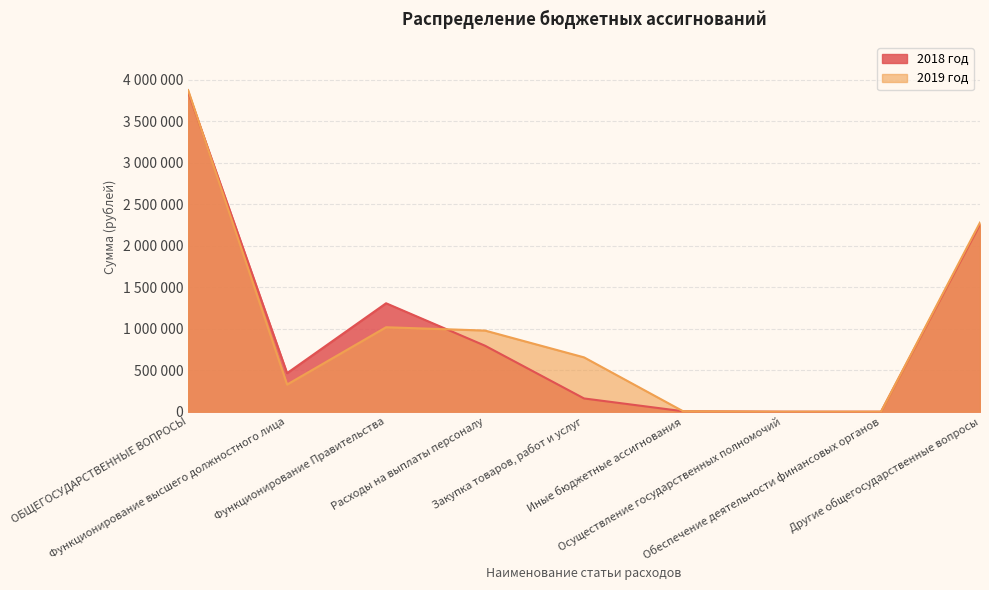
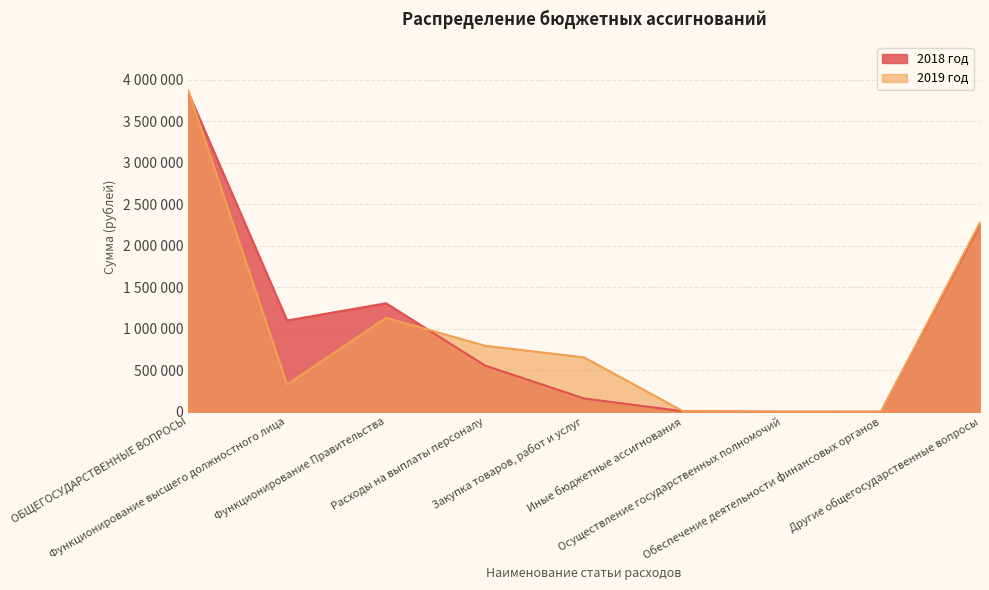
2018 год, Функционирование высшего должностного лица: 500000 -> 1100000
2019 год, Функционирование Правительства: 1000000 -> 1100000
2018 год, Расходы на выплаты персоналу: 800000 -> 600000
2019 год, Расходы на выплаты персоналу: 1000000 -> 800000
